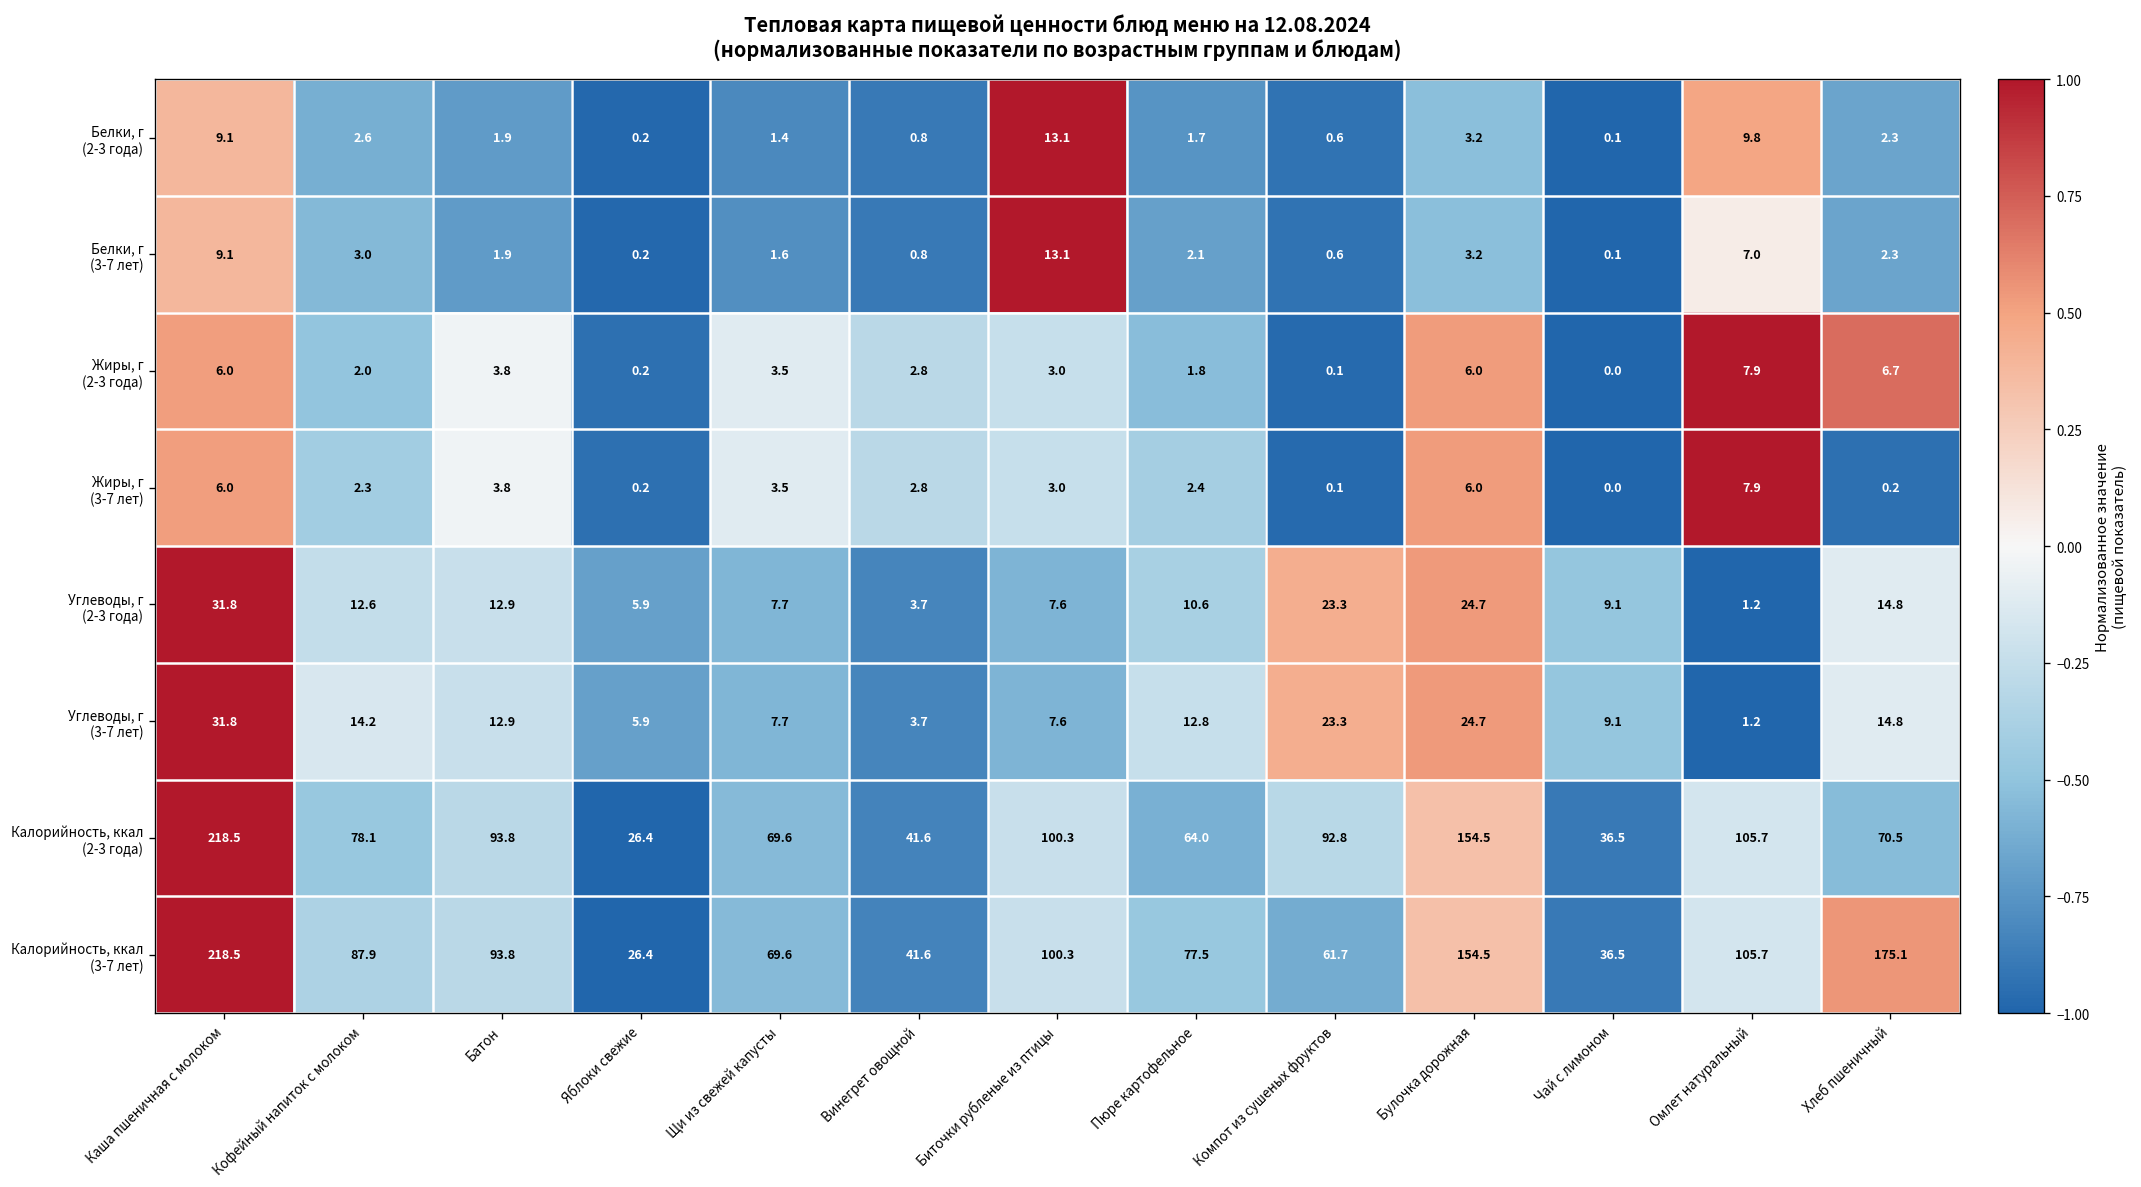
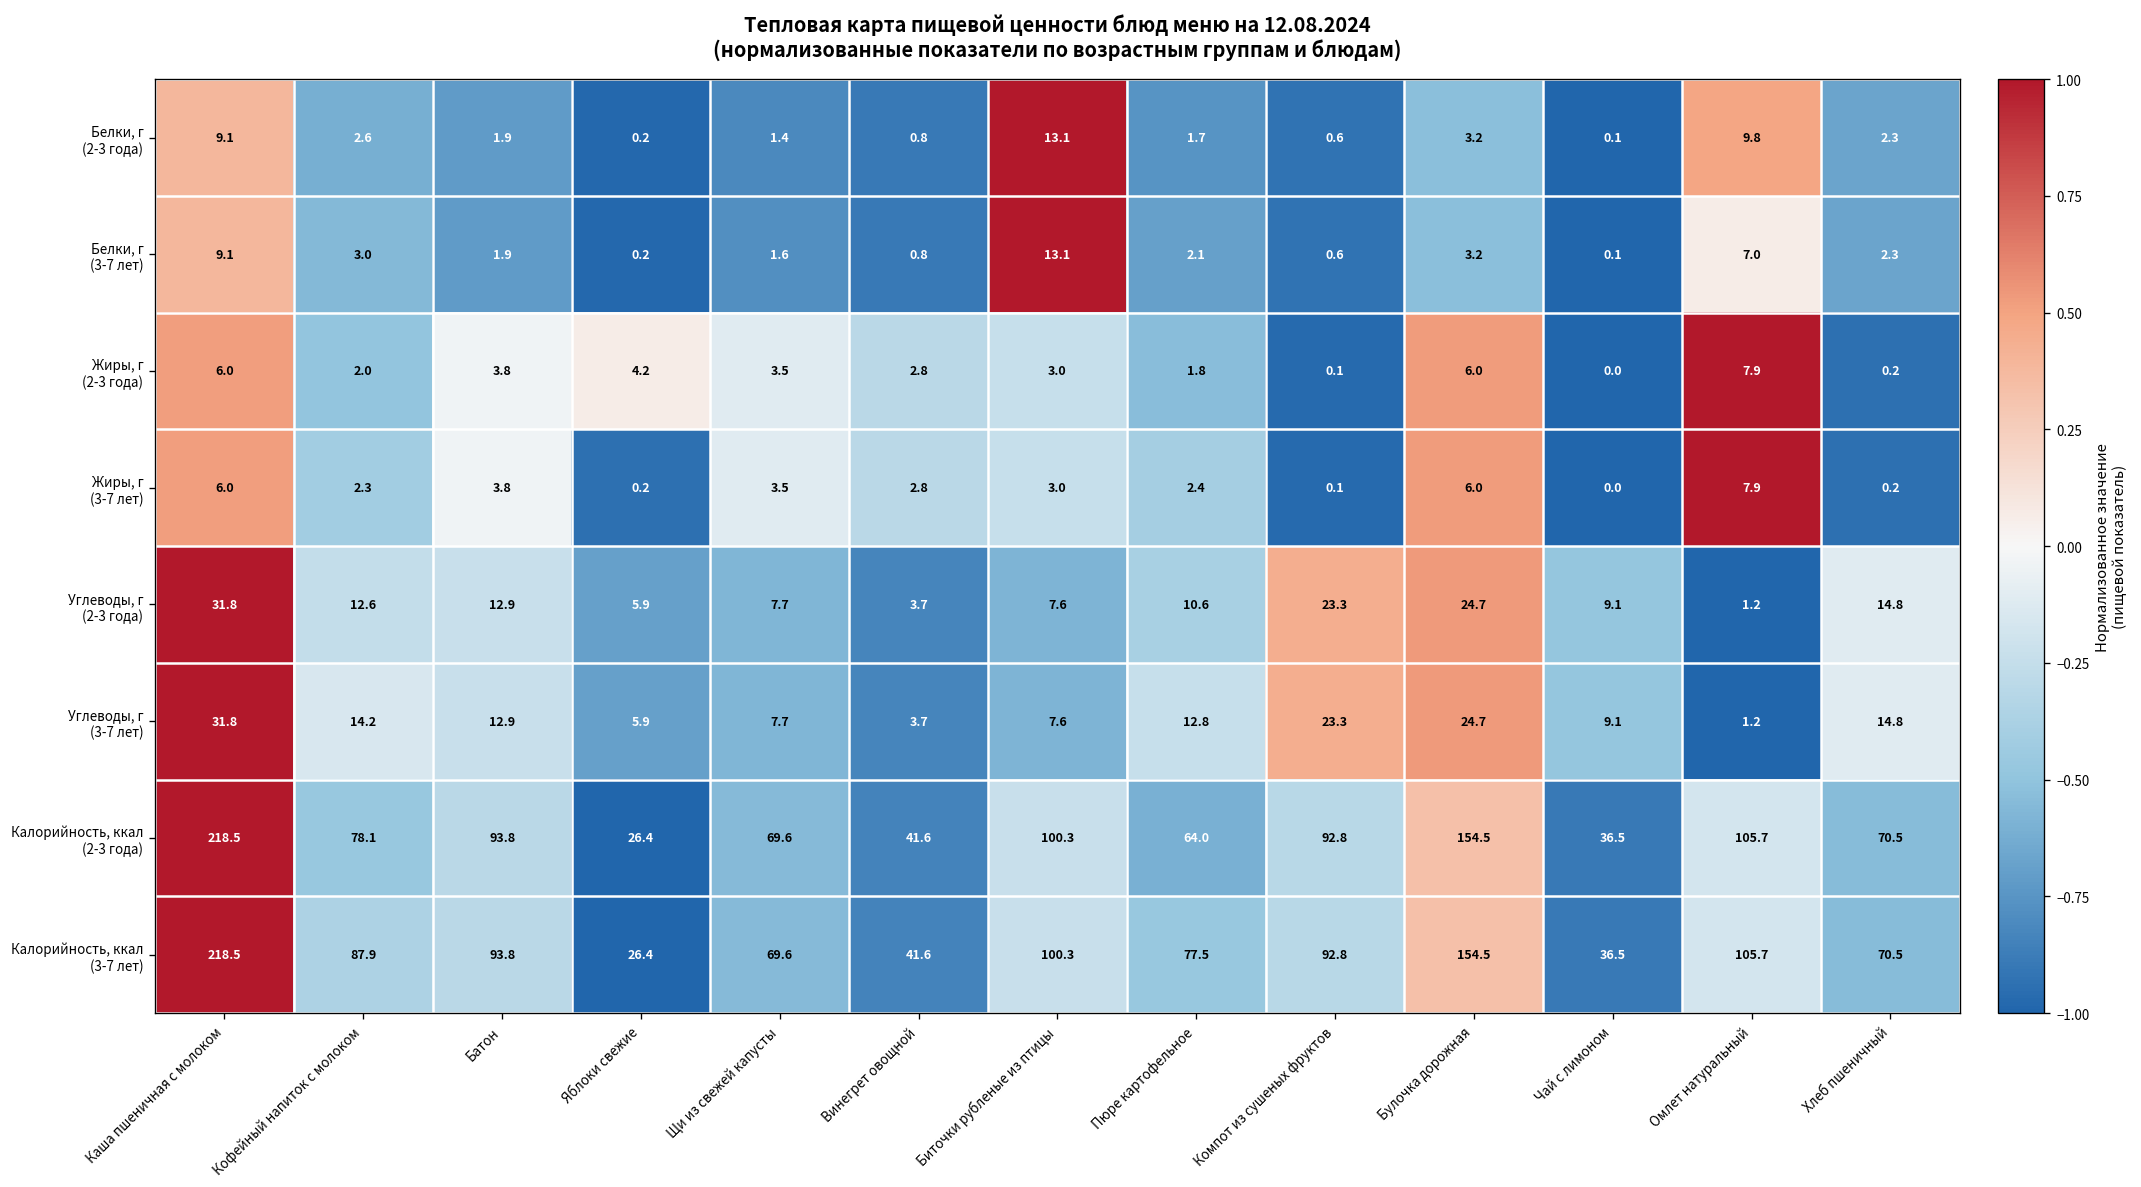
Жиры, г (2-3 года), Яблоки свежие: 0.2 -> 4.2
Жиры, г (2-3 года), Хлеб пшеничный: 6.7 -> 0.2
Калорийность, ккал (3-7 лет), Компот из сушеных фруктов: 61.7 -> 92.8
Калорийность, ккал (3-7 лет), Хлеб пшеничный: 175.1 -> 70.5
